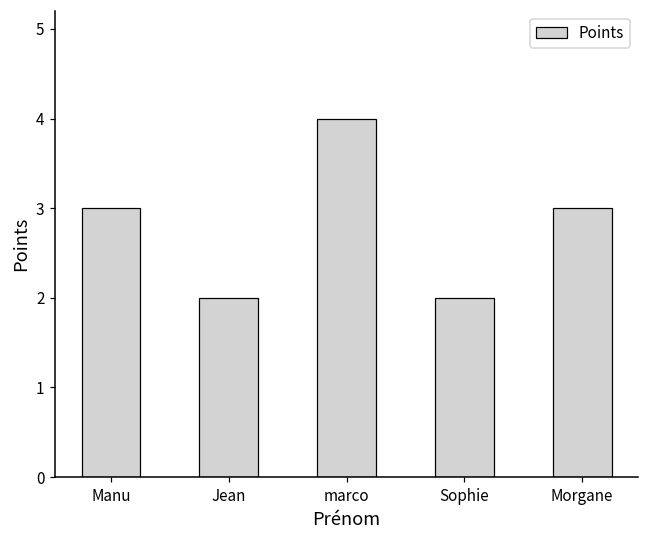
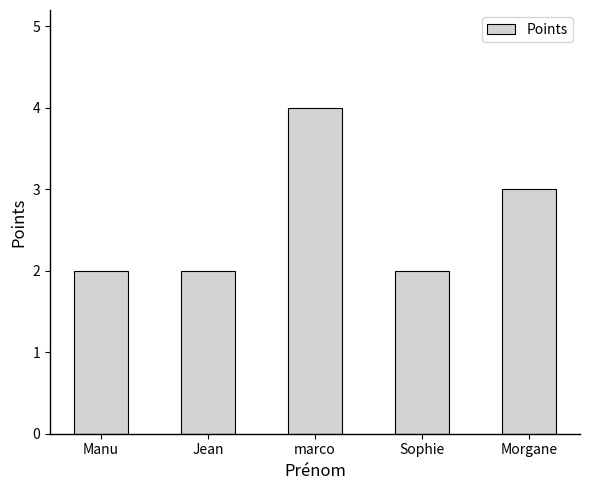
Manu: 3 -> 2
